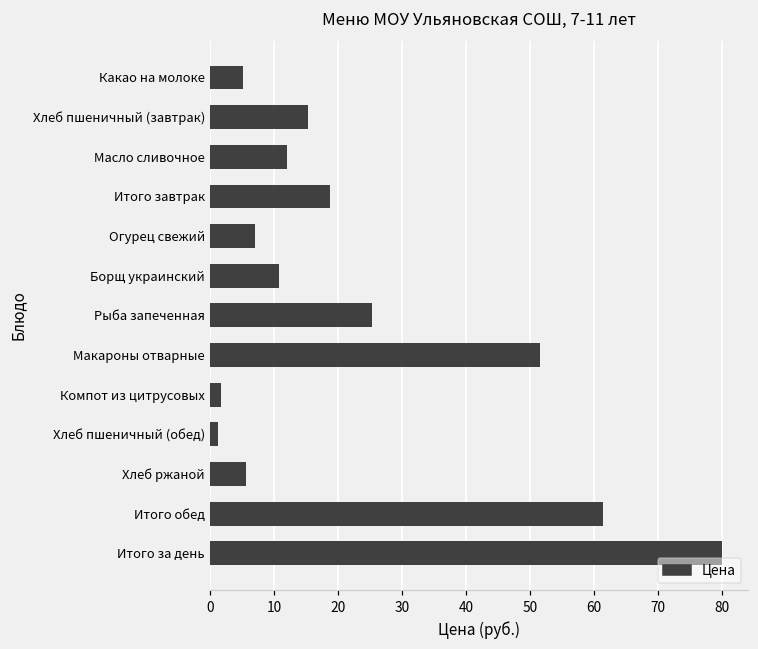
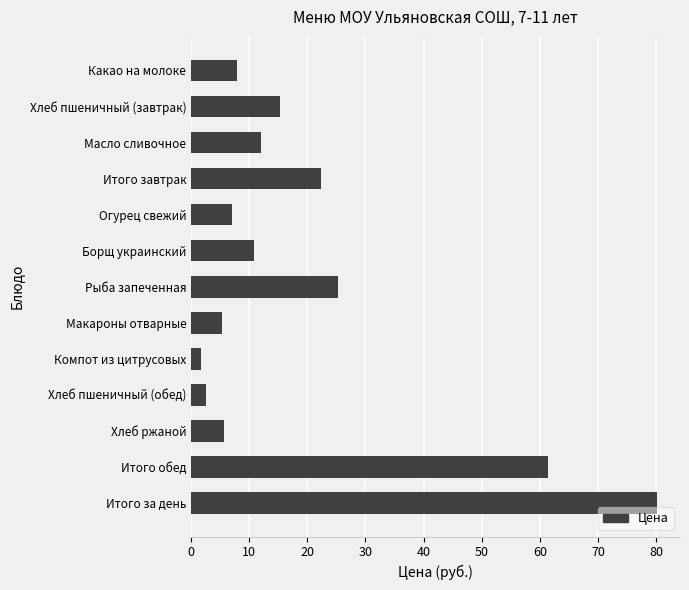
Какао на молоке: 5 -> 8
Итого завтрак: 19 -> 22
Макароны отварные: 52 -> 5
Хлеб пшеничный (обед): 1 -> 3
